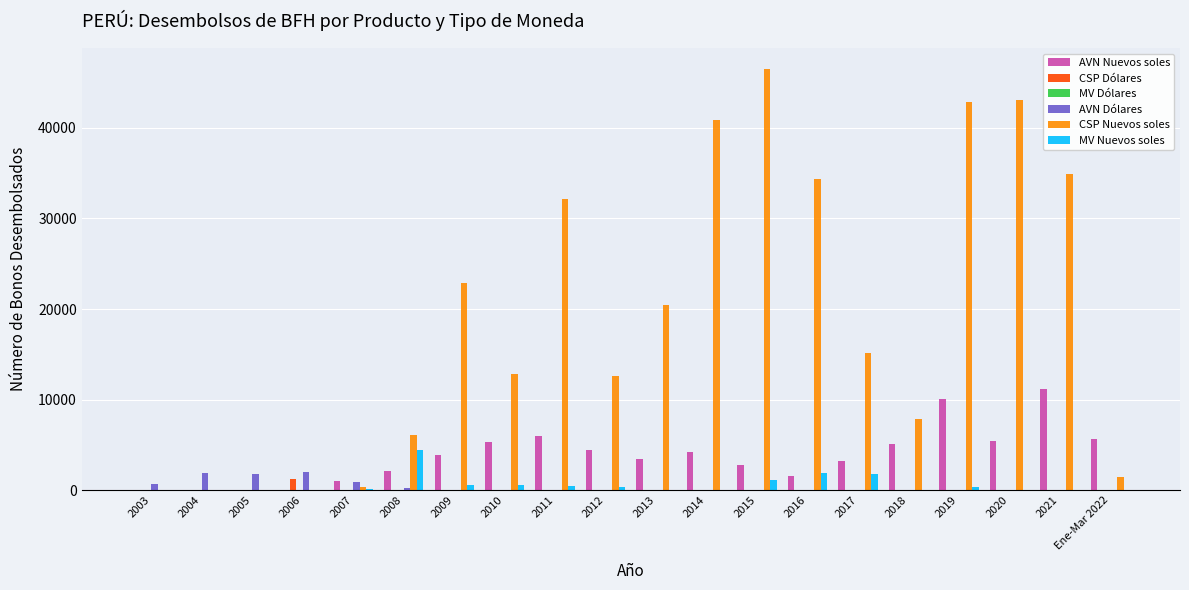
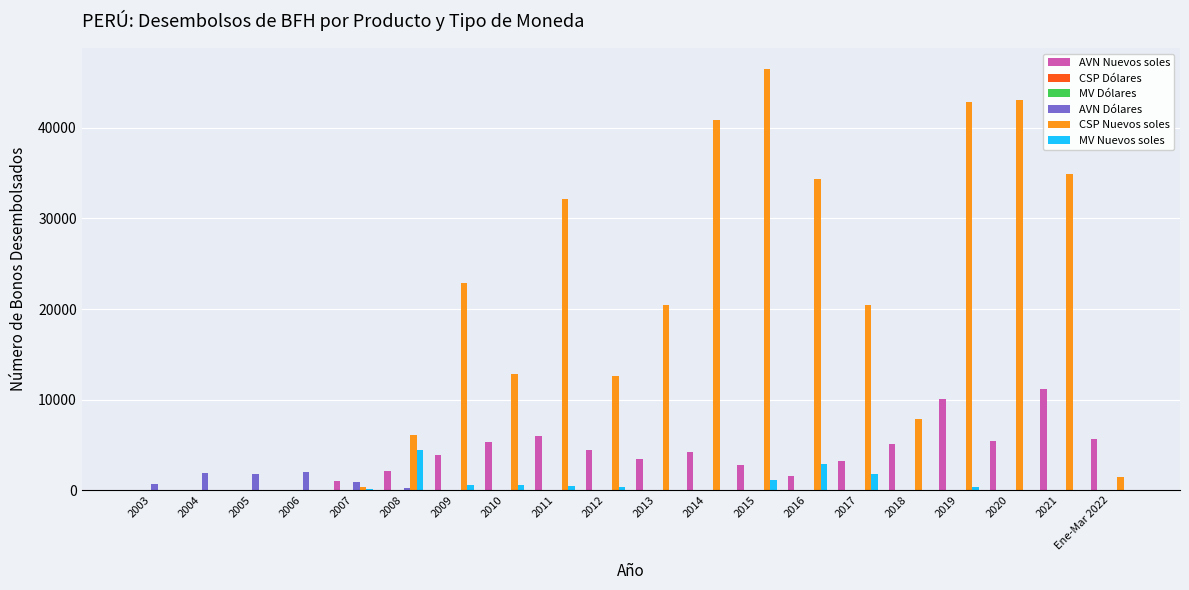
CSP Dólares, 2006: 1000 -> 0
MV Nuevos soles, 2016: 2000 -> 3000
CSP Nuevos soles, 2017: 15000 -> 20000
